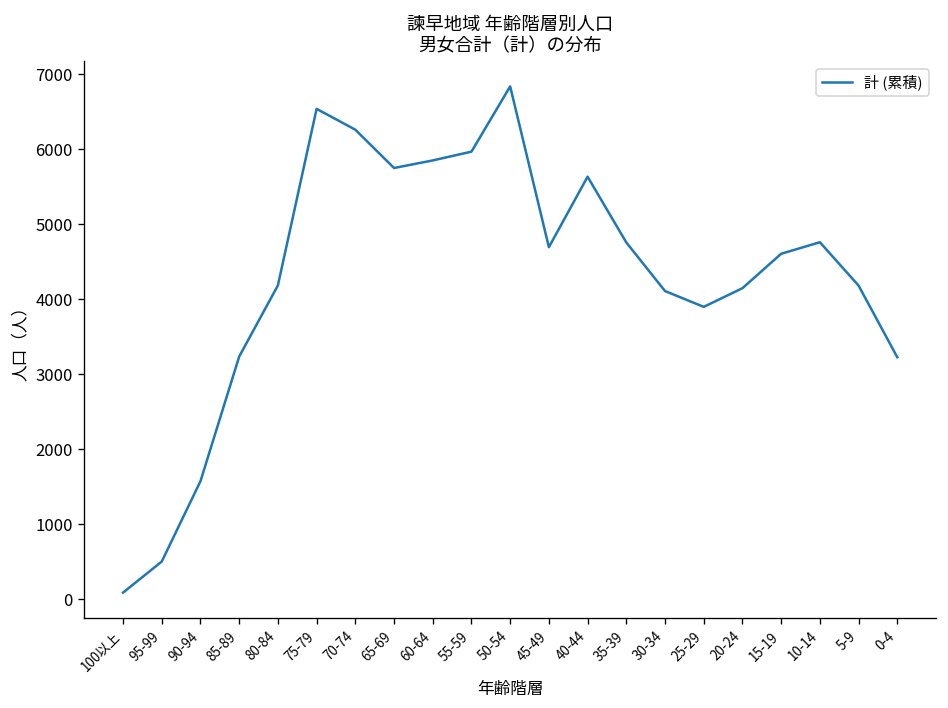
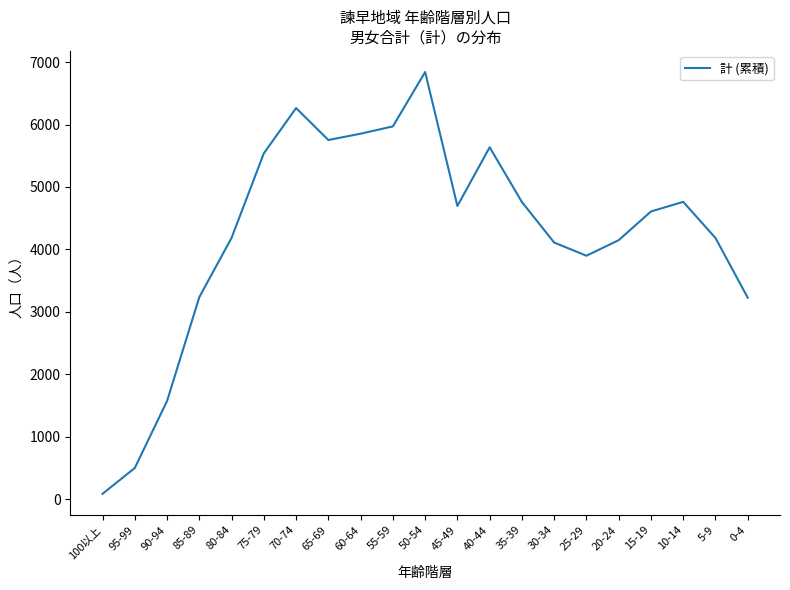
75-79: 6500 -> 5500
